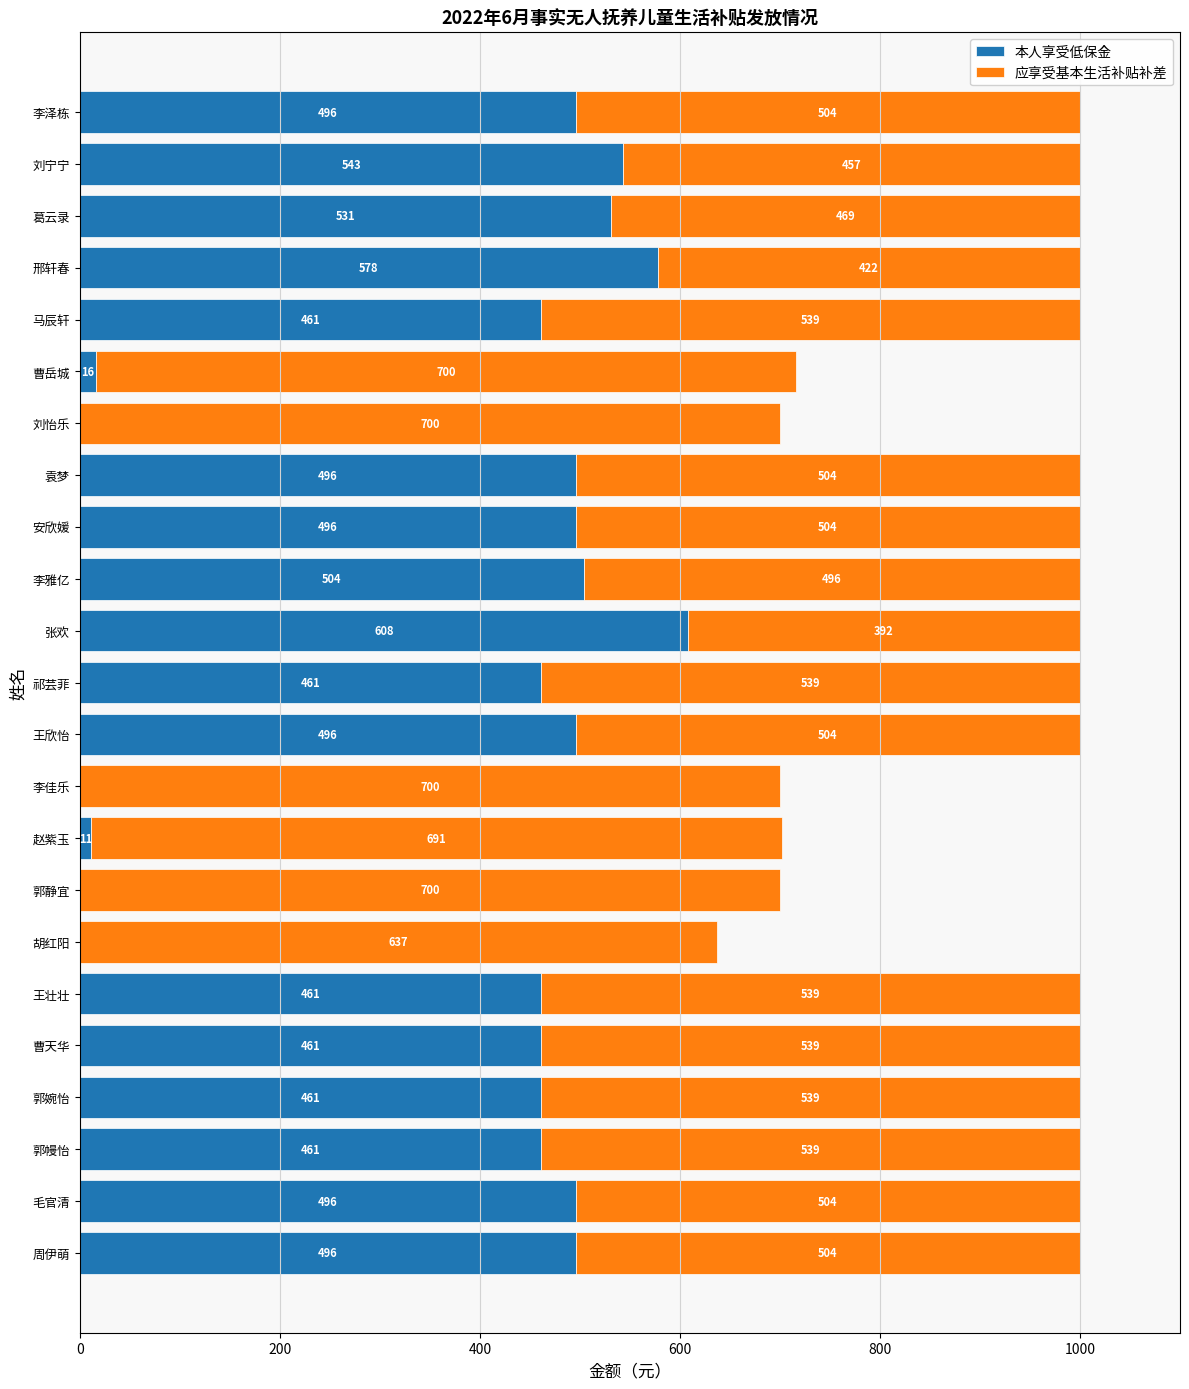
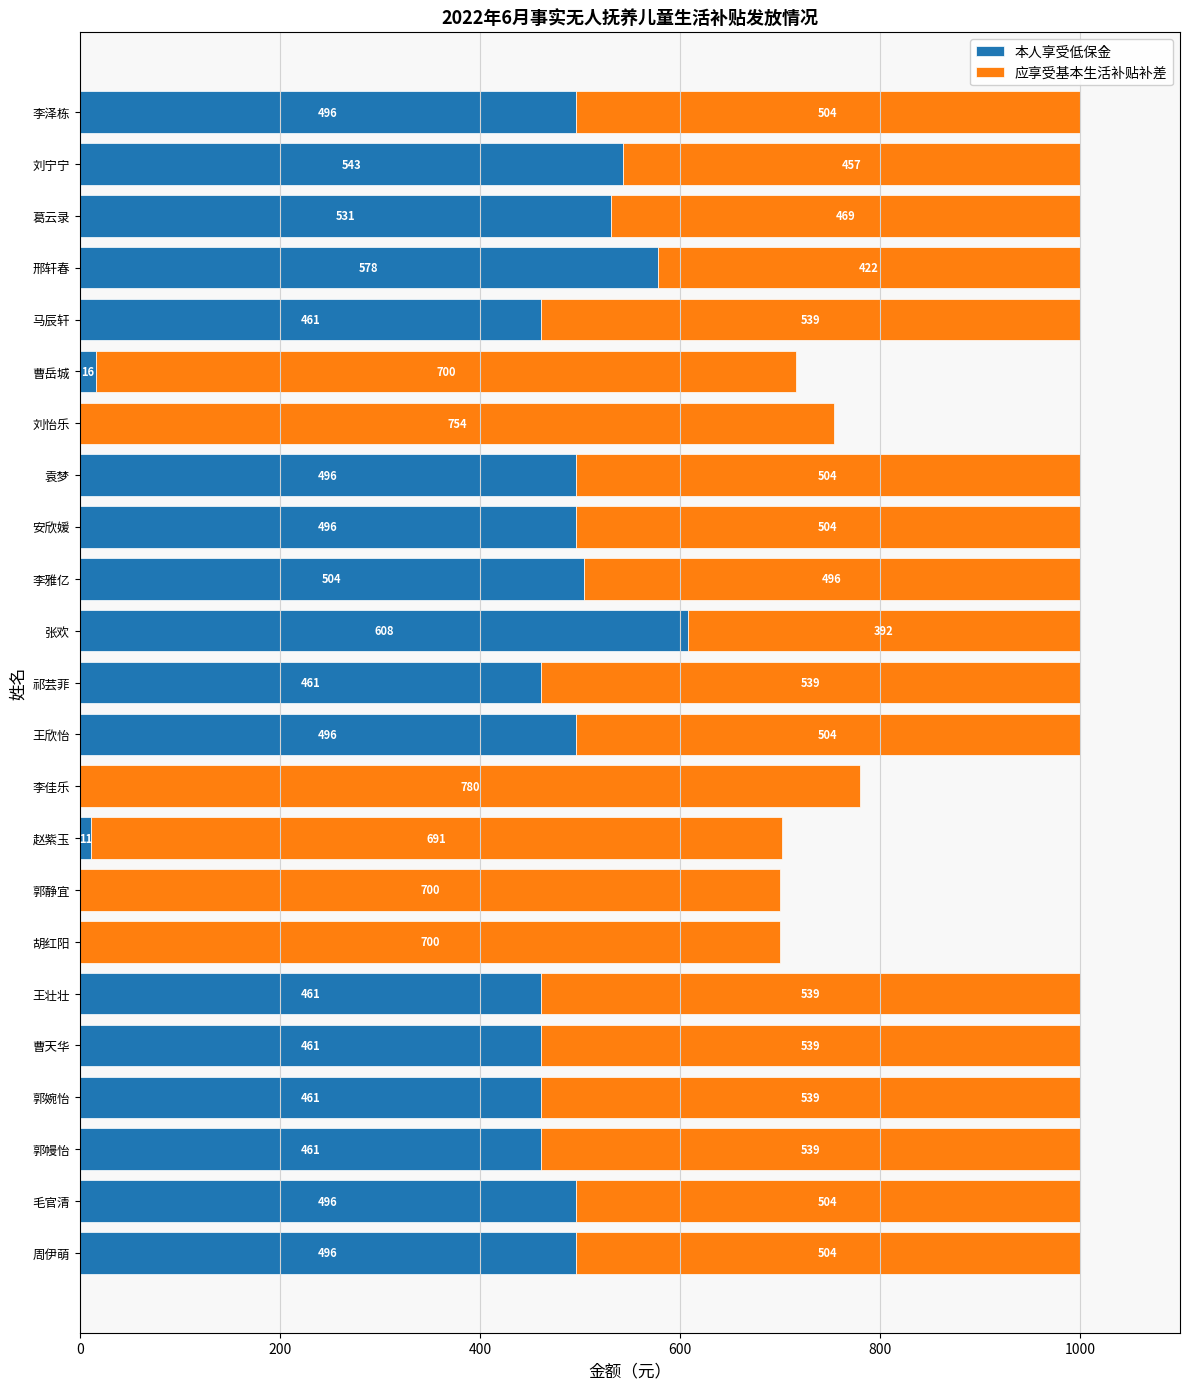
应享受基本生活补贴补差, 刘怡乐: 700 -> 754
应享受基本生活补贴补差, 李佳乐: 700 -> 780
应享受基本生活补贴补差, 胡红阳: 637 -> 700
